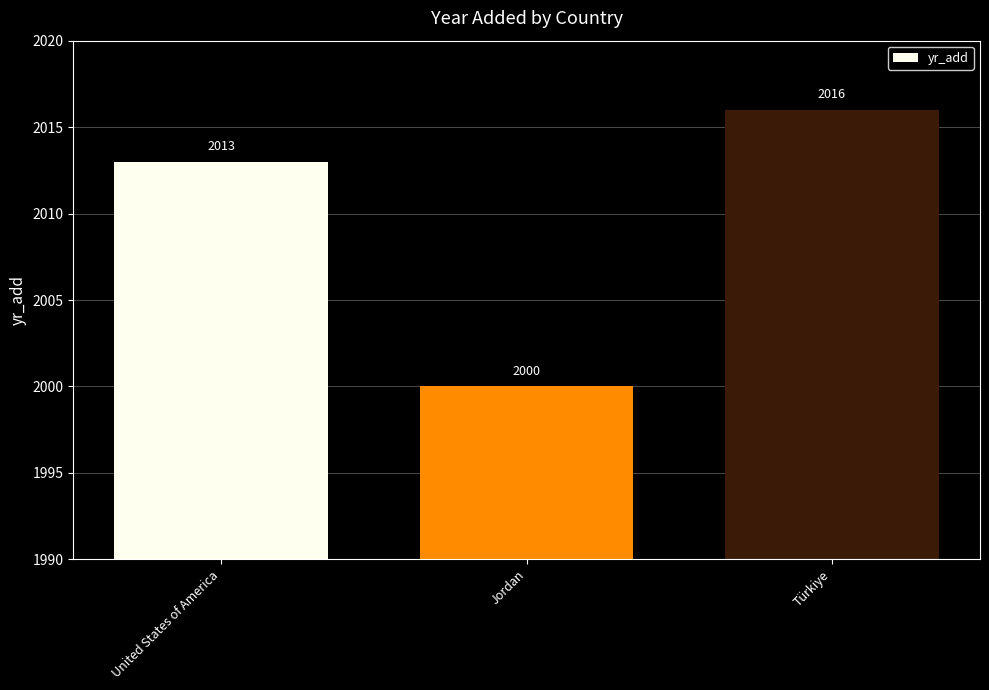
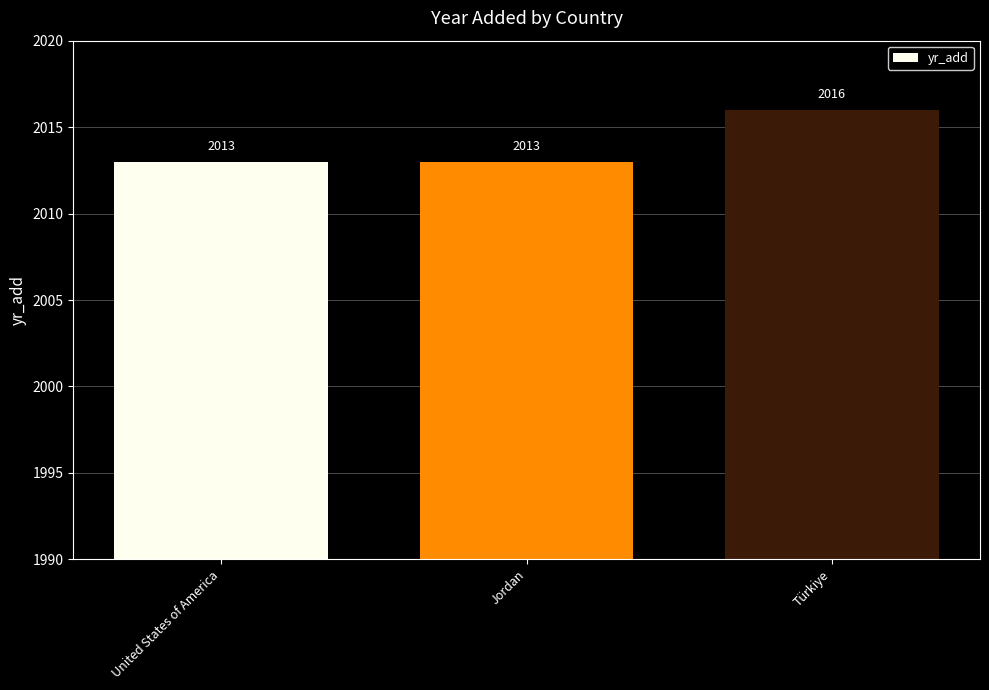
Jordan: 2000 -> 2013
